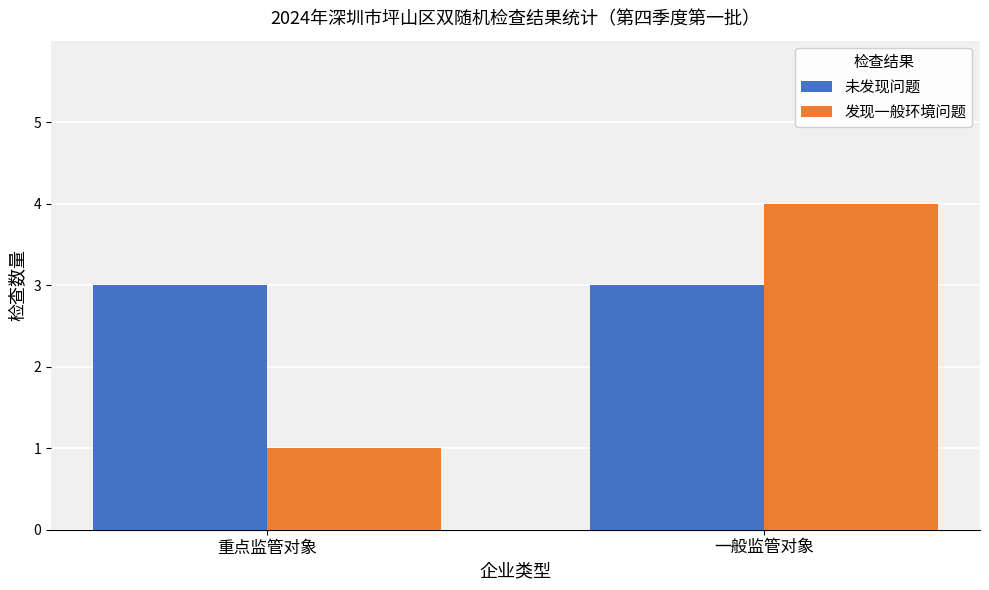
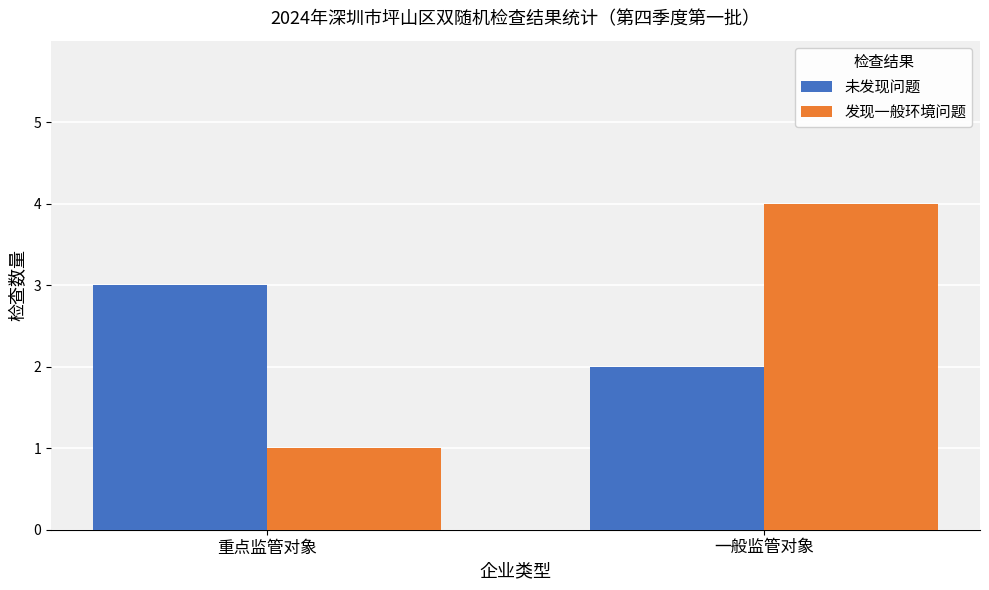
未发现问题, 一般监管对象: 3 -> 2
